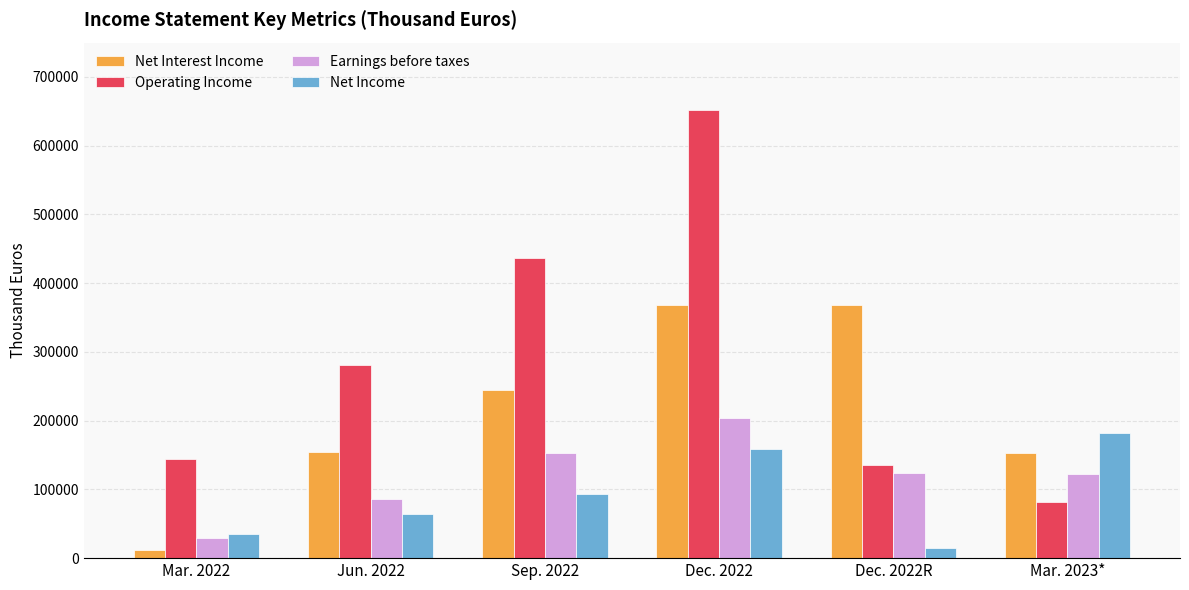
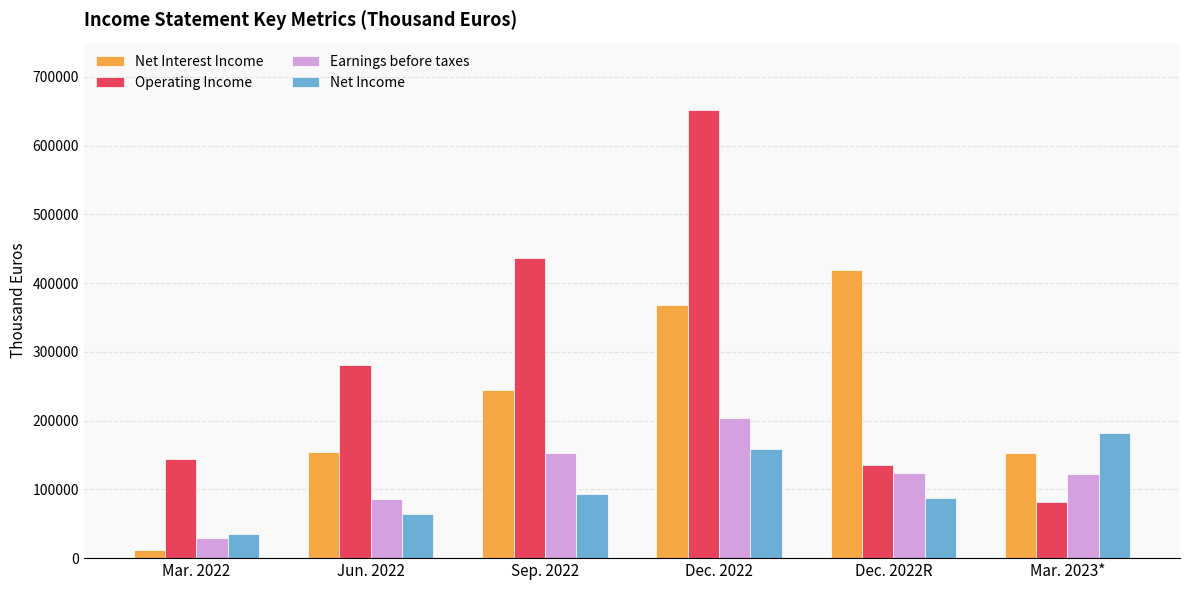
Net Interest Income, Dec. 2022R: 370000 -> 420000
Net Income, Dec. 2022R: 10000 -> 90000
